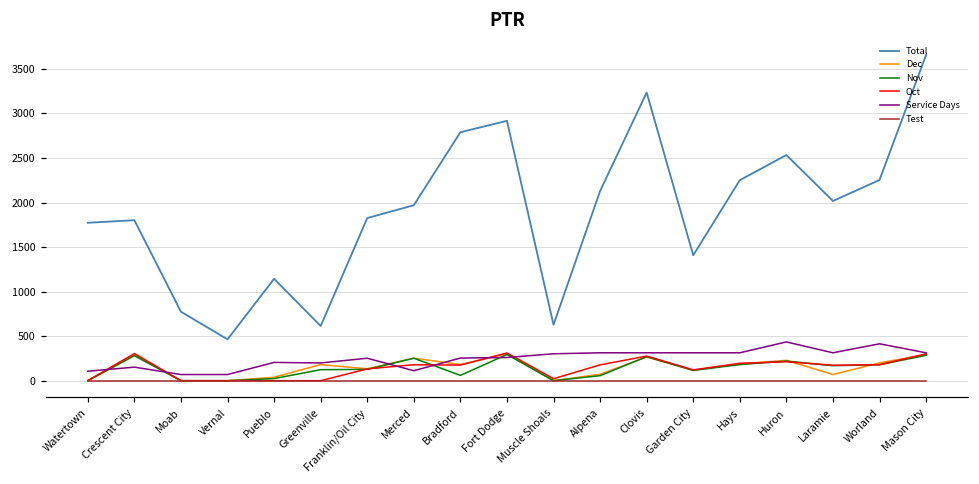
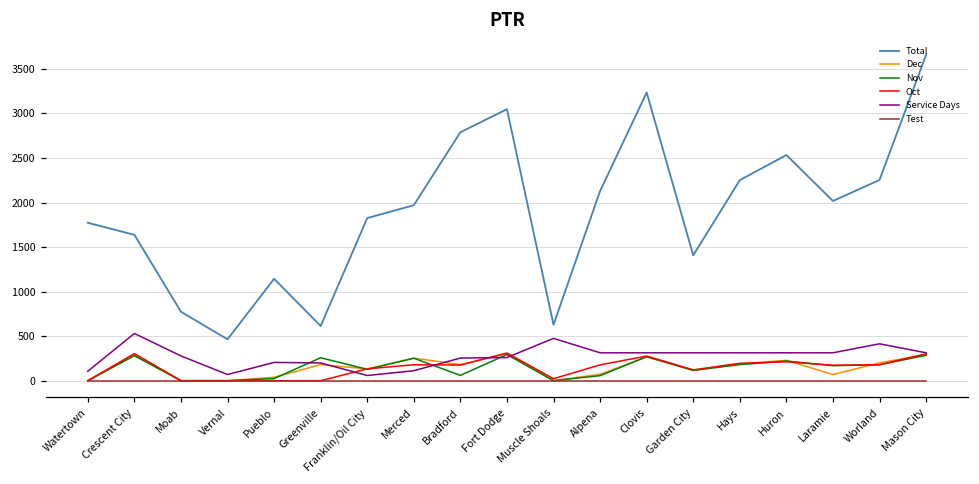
Total, Crescent City: 1800 -> 1600
Service Days, Crescent City: 200 -> 500
Service Days, Moab: 100 -> 300
Nov, Greenville: 100 -> 300
Service Days, Franklin/Oil City: 300 -> 100
Total, Fort Dodge: 2900 -> 3000
Service Days, Muscle Shoals: 300 -> 500
Service Days, Huron: 400 -> 300
